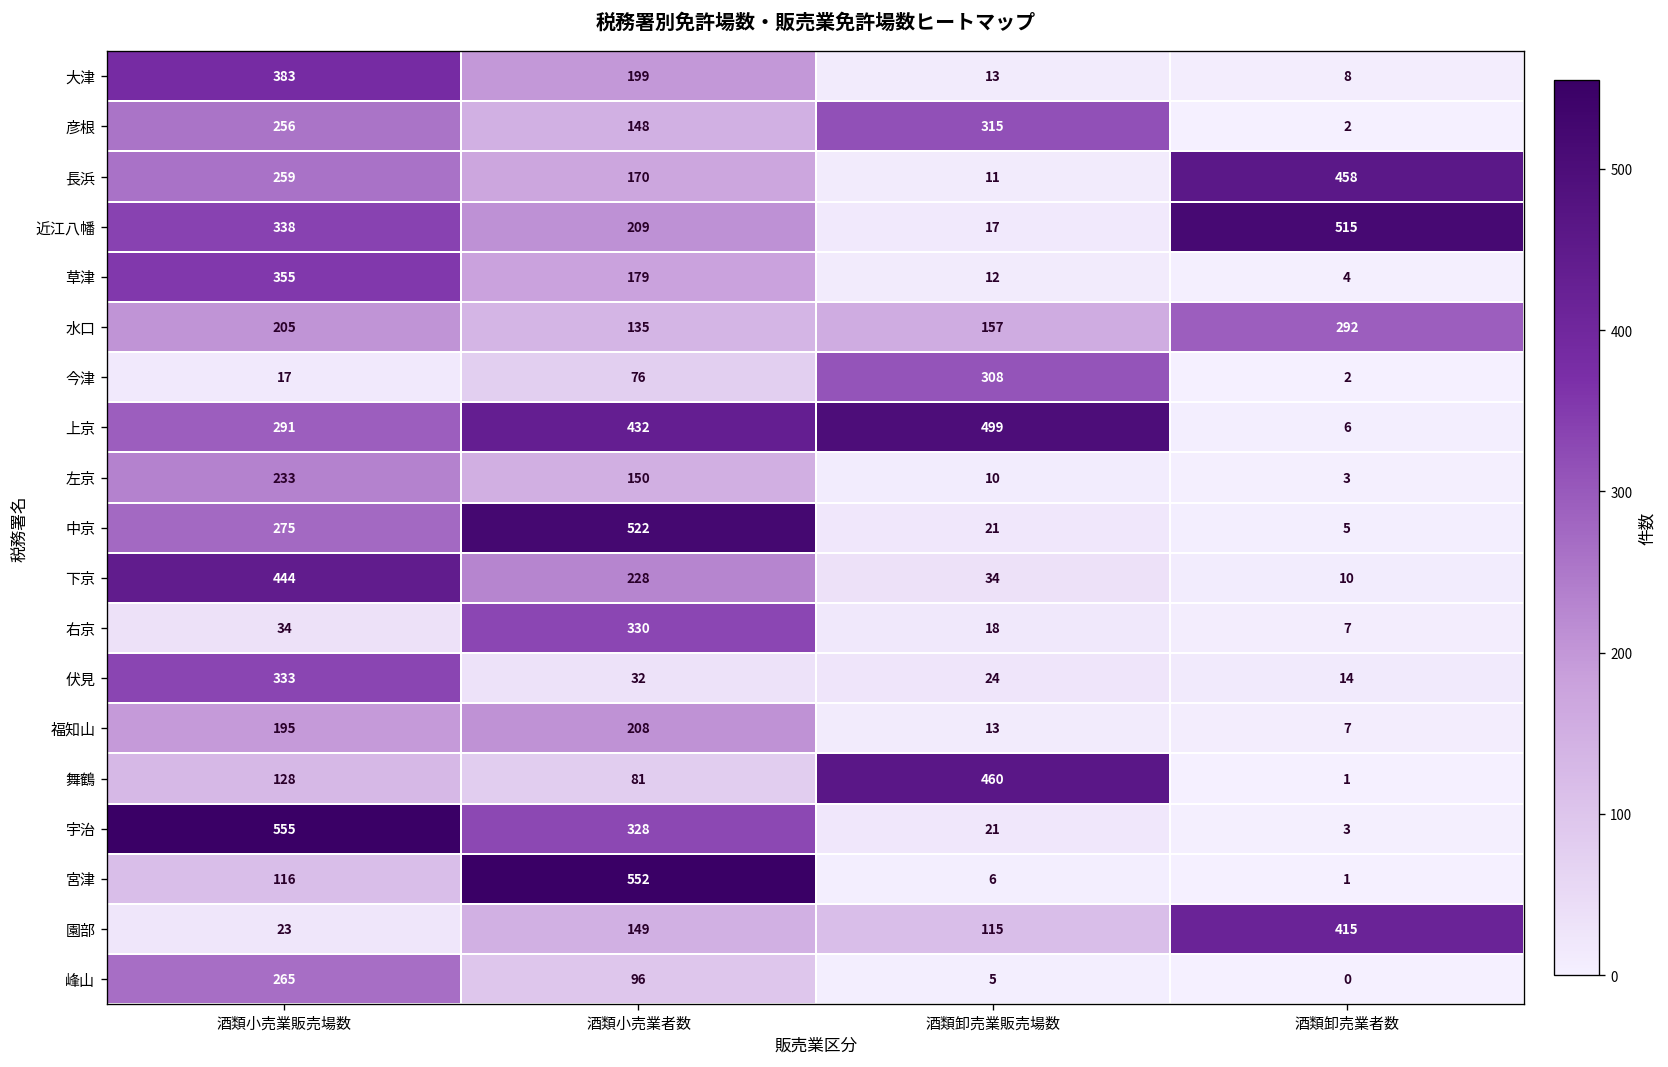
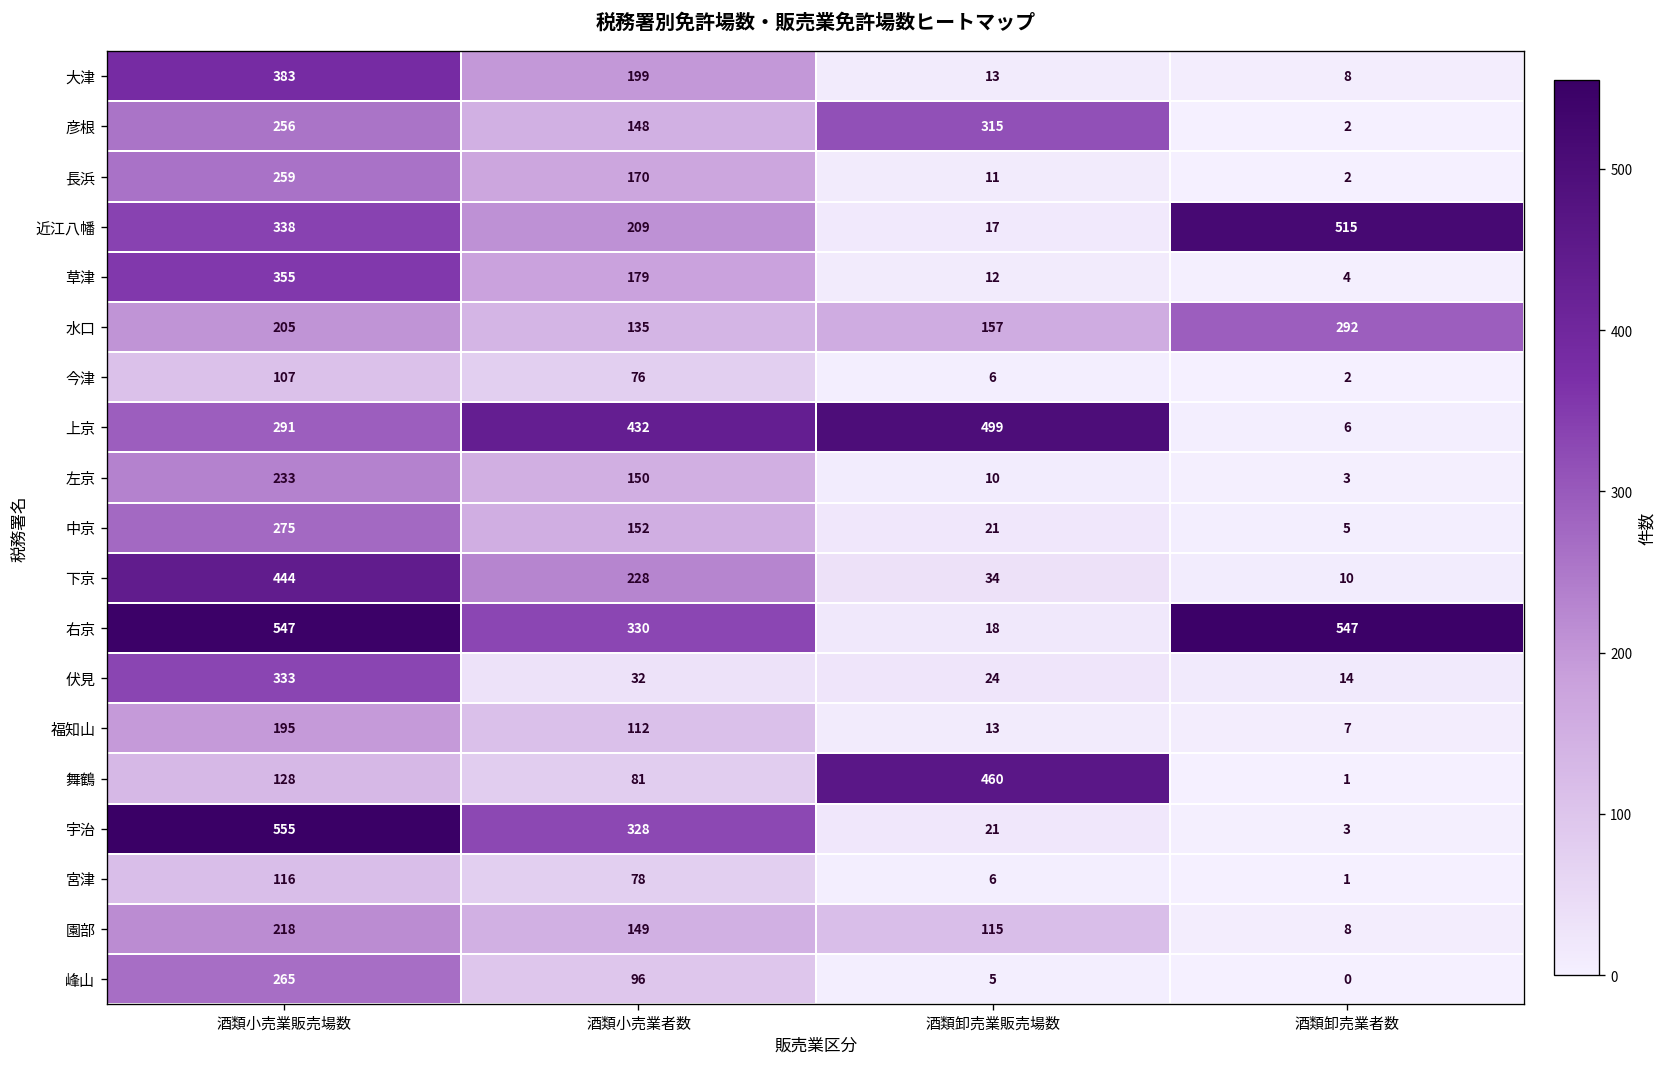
長浜, 酒類卸売業者数: 458 -> 2
今津, 酒類小売業販売場数: 17 -> 107
今津, 酒類卸売業販売場数: 308 -> 6
中京, 酒類小売業者数: 522 -> 152
右京, 酒類小売業販売場数: 34 -> 547
右京, 酒類卸売業者数: 7 -> 547
福知山, 酒類小売業者数: 208 -> 112
宮津, 酒類小売業者数: 552 -> 78
園部, 酒類小売業販売場数: 23 -> 218
園部, 酒類卸売業者数: 415 -> 8
